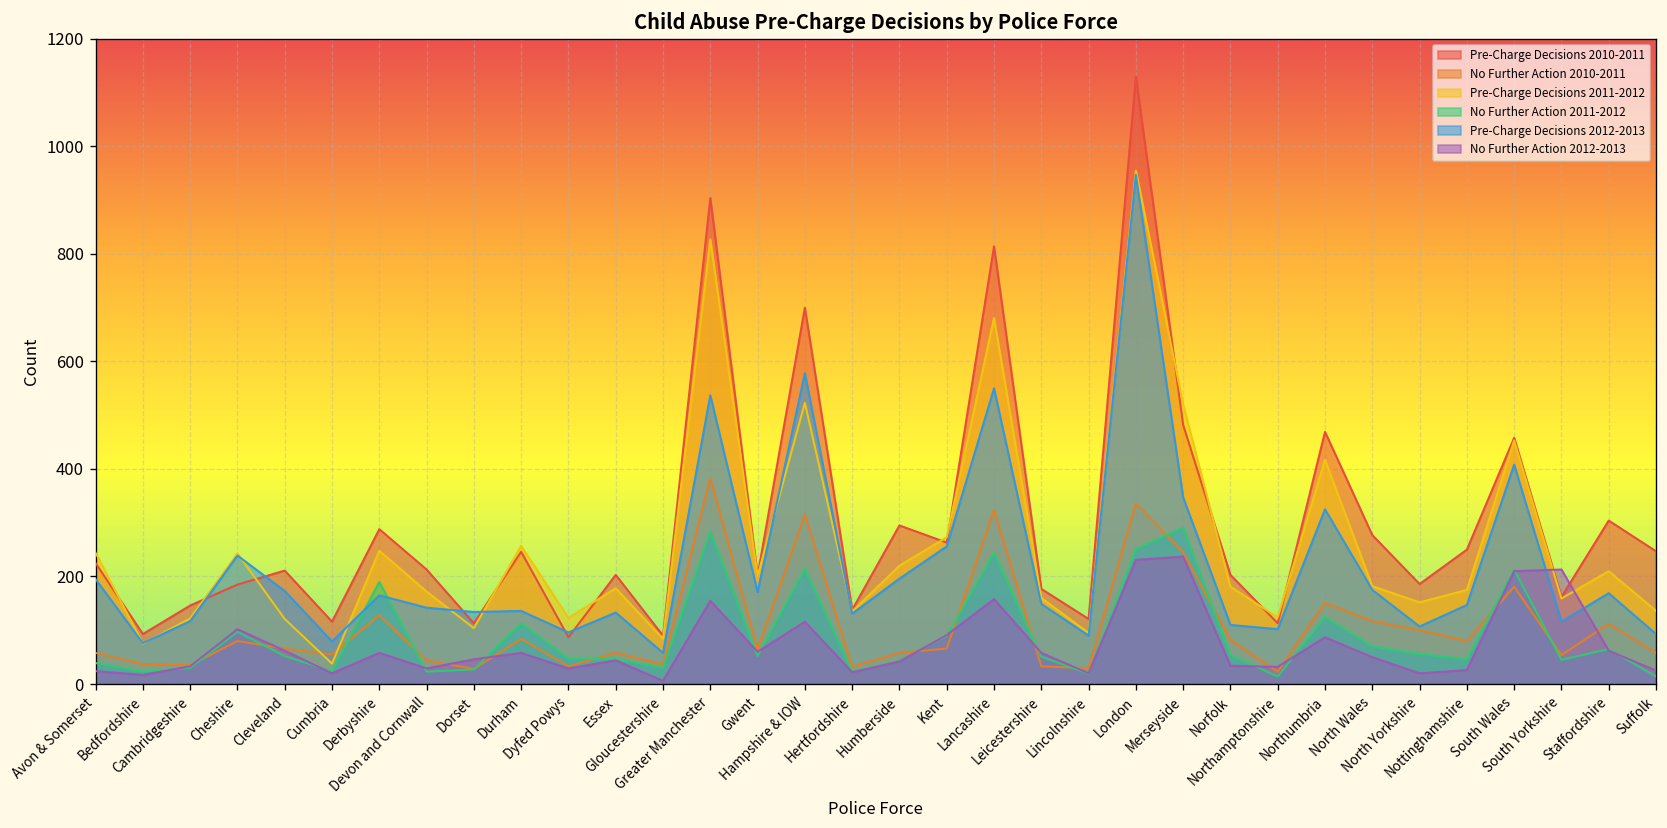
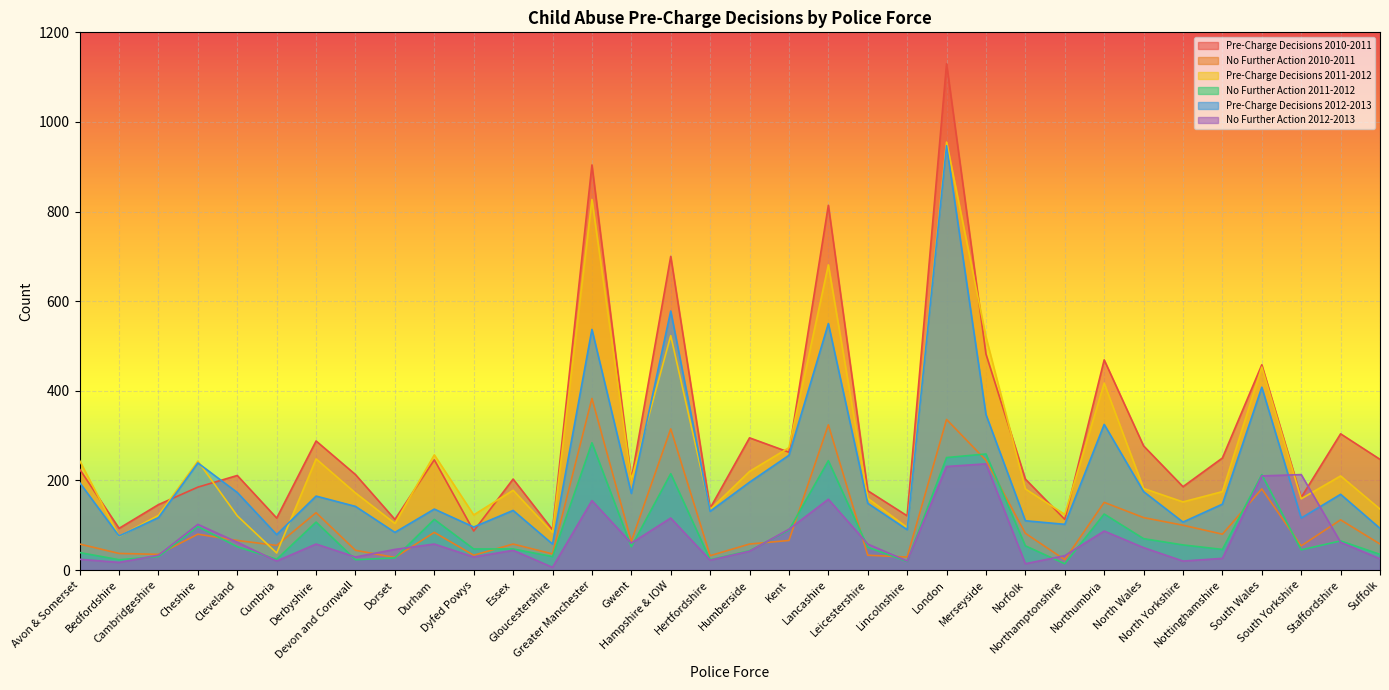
No Further Action 2011-2012, Derbyshire: 190 -> 110
Pre-Charge Decisions 2012-2013, Dorset: 130 -> 80
No Further Action 2011-2012, Merseyside: 290 -> 260
No Further Action 2012-2013, Norfolk: 30 -> 10
No Further Action 2011-2012, Suffolk: 10 -> 40
